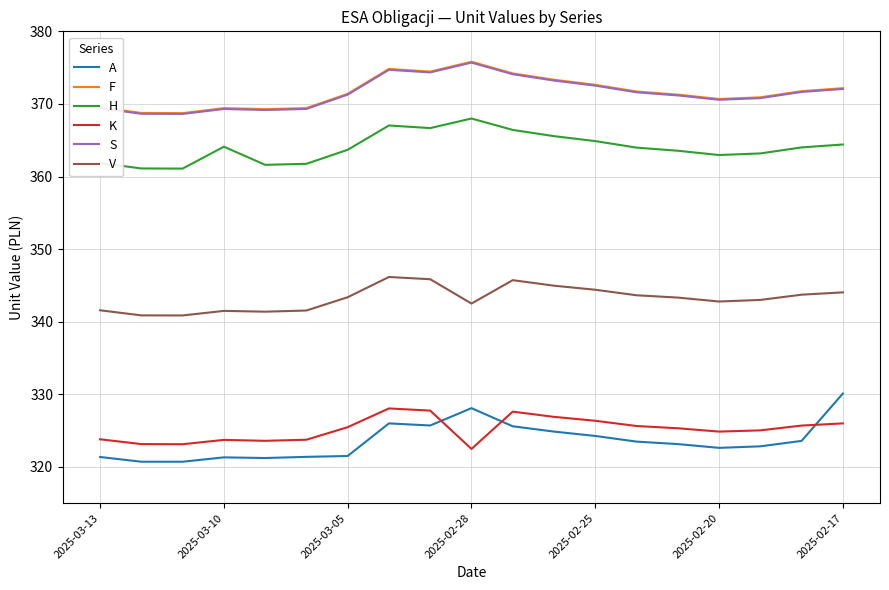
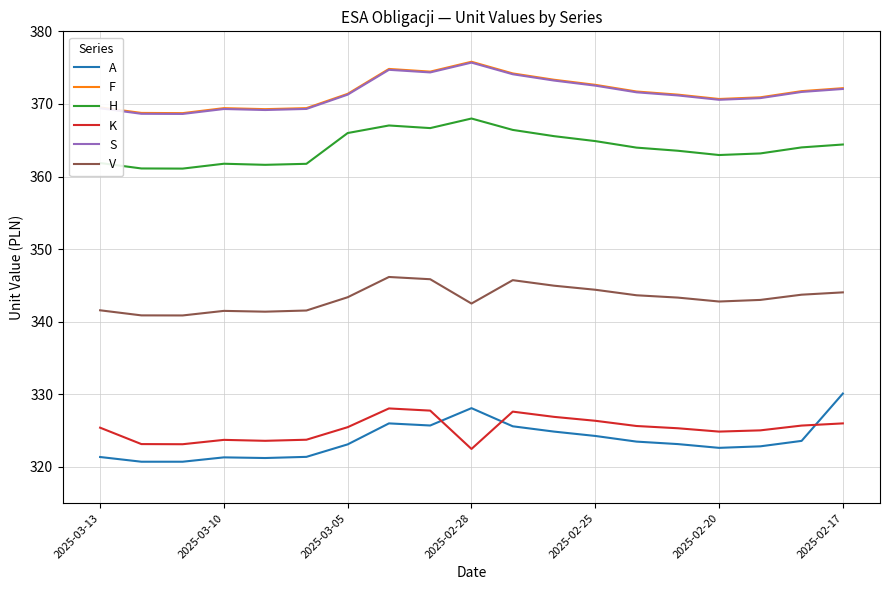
K, 2025-03-13: 324 -> 325
H, 2025-03-10: 364 -> 362
A, 2025-03-05: 322 -> 323
H, 2025-03-05: 364 -> 366
